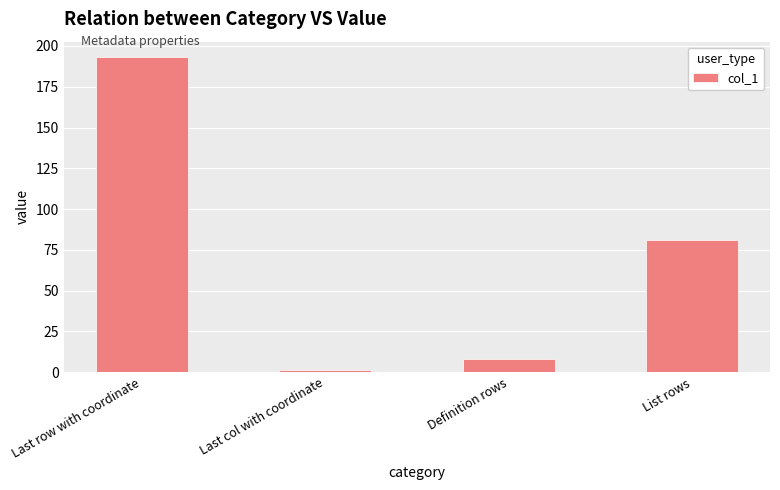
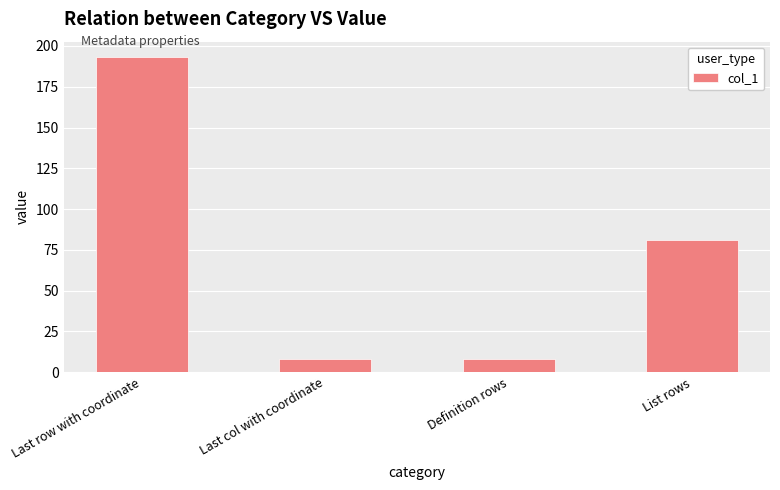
Last col with coordinate: 1 -> 8
